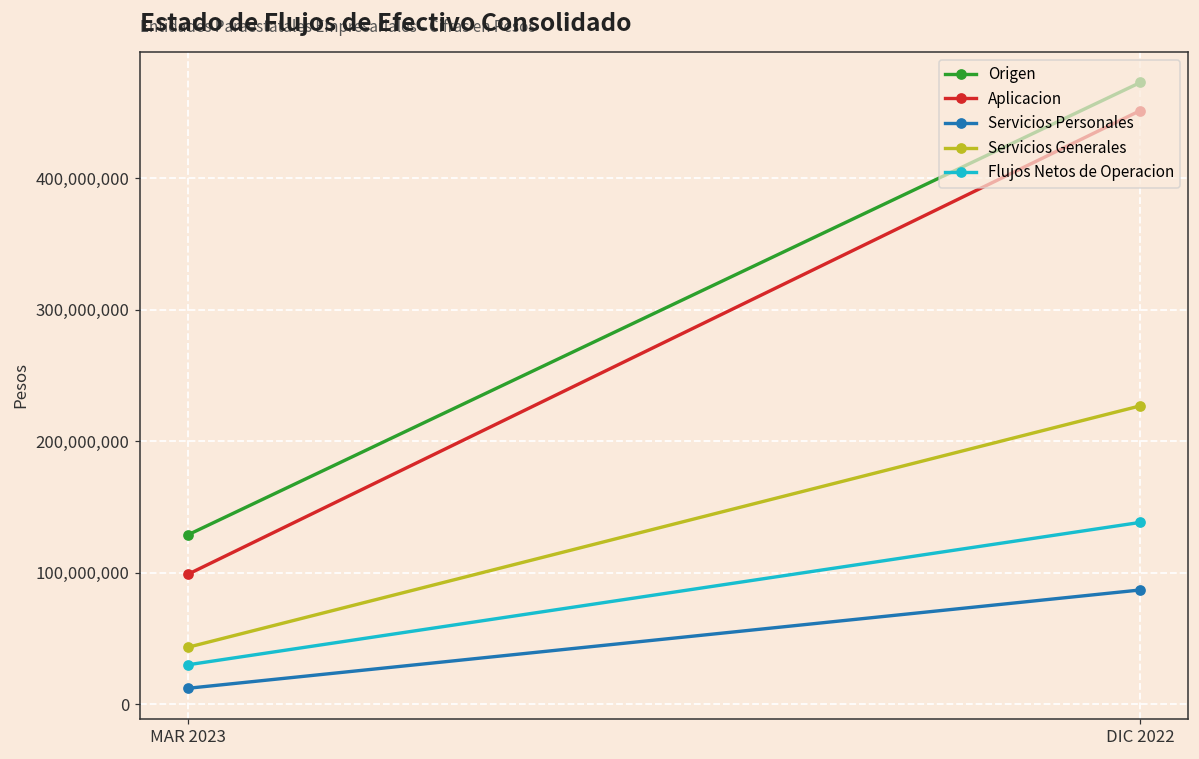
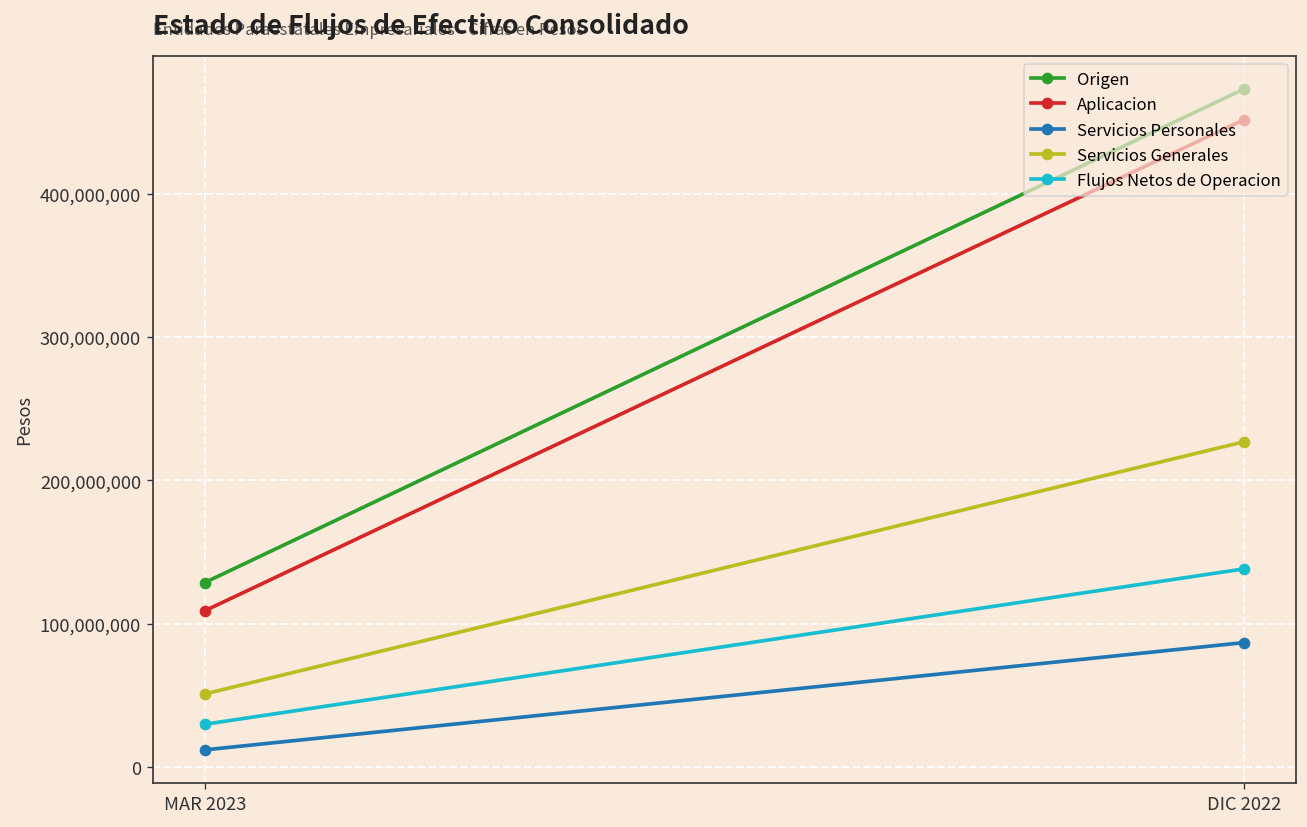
Aplicacion, MAR 2023: 99,000,000 -> 109,000,000
Servicios Generales, MAR 2023: 43,000,000 -> 51,000,000
